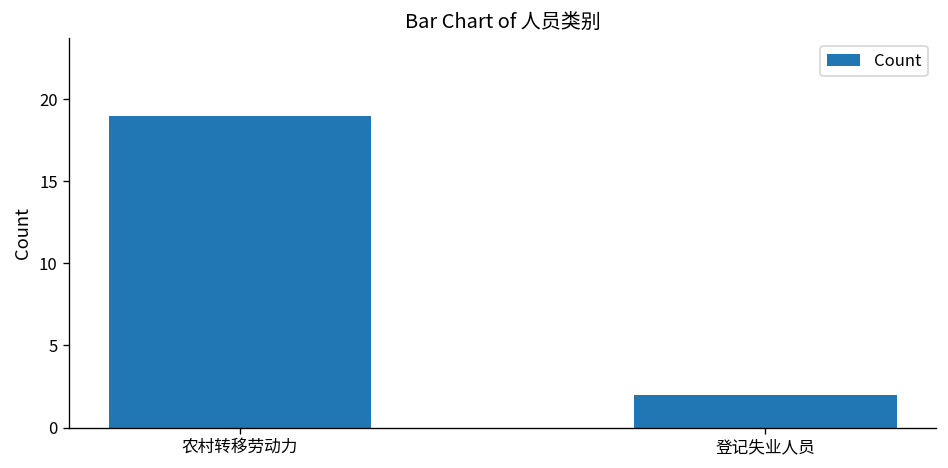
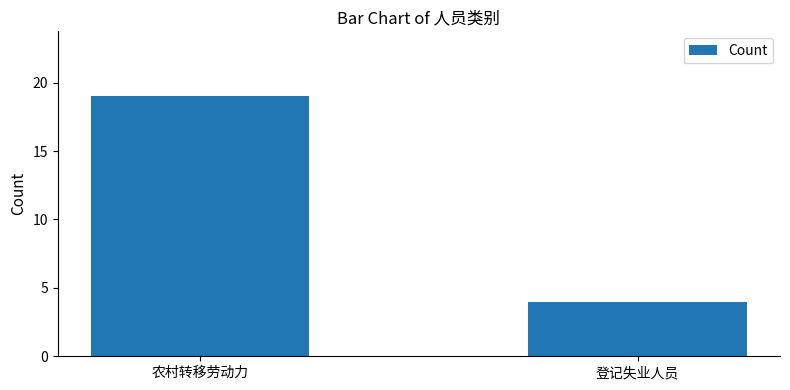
登记失业人员: 2 -> 4
